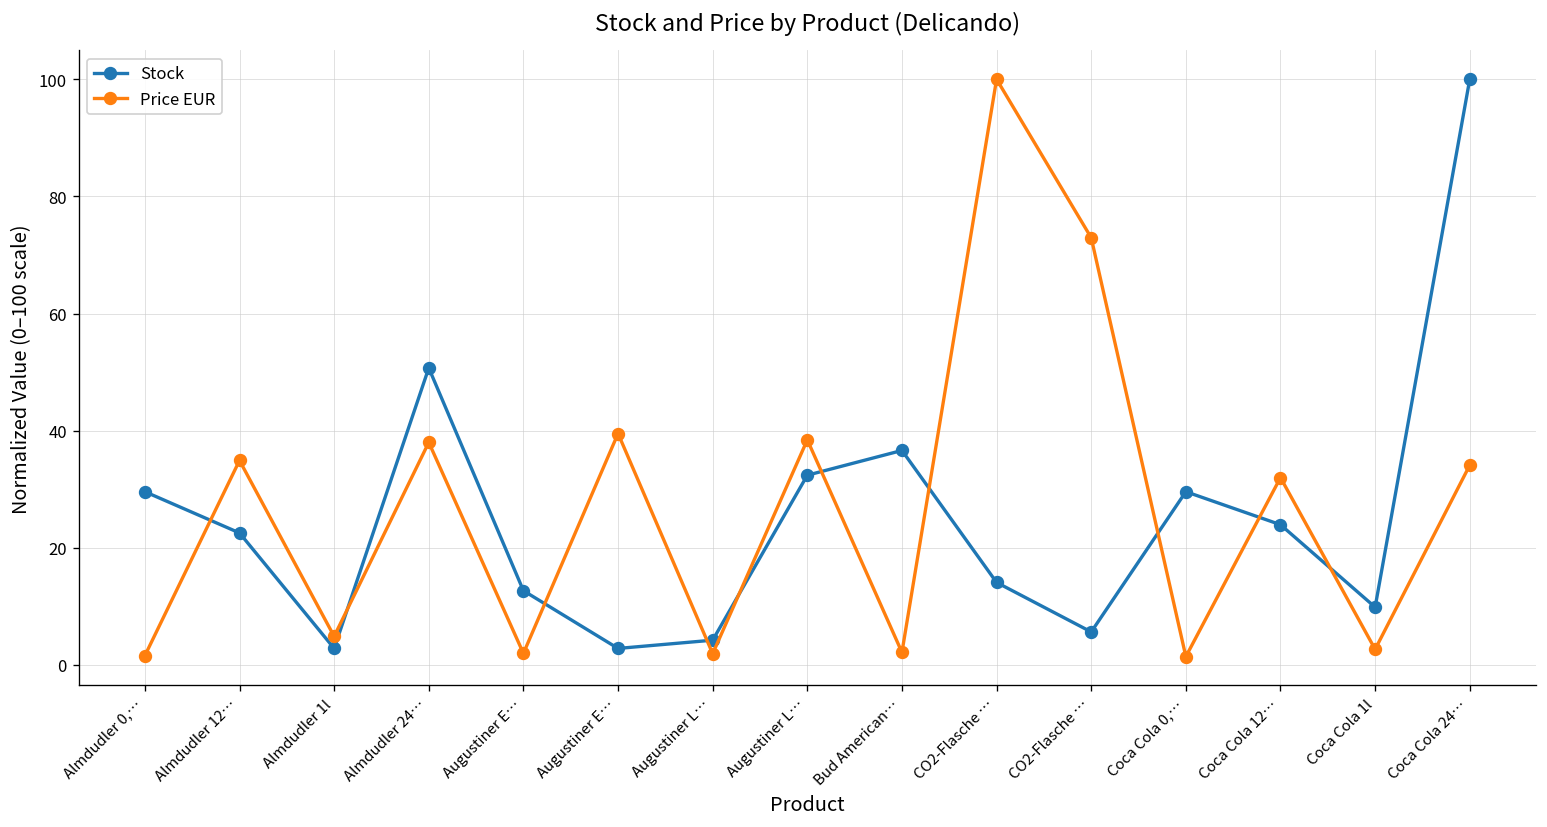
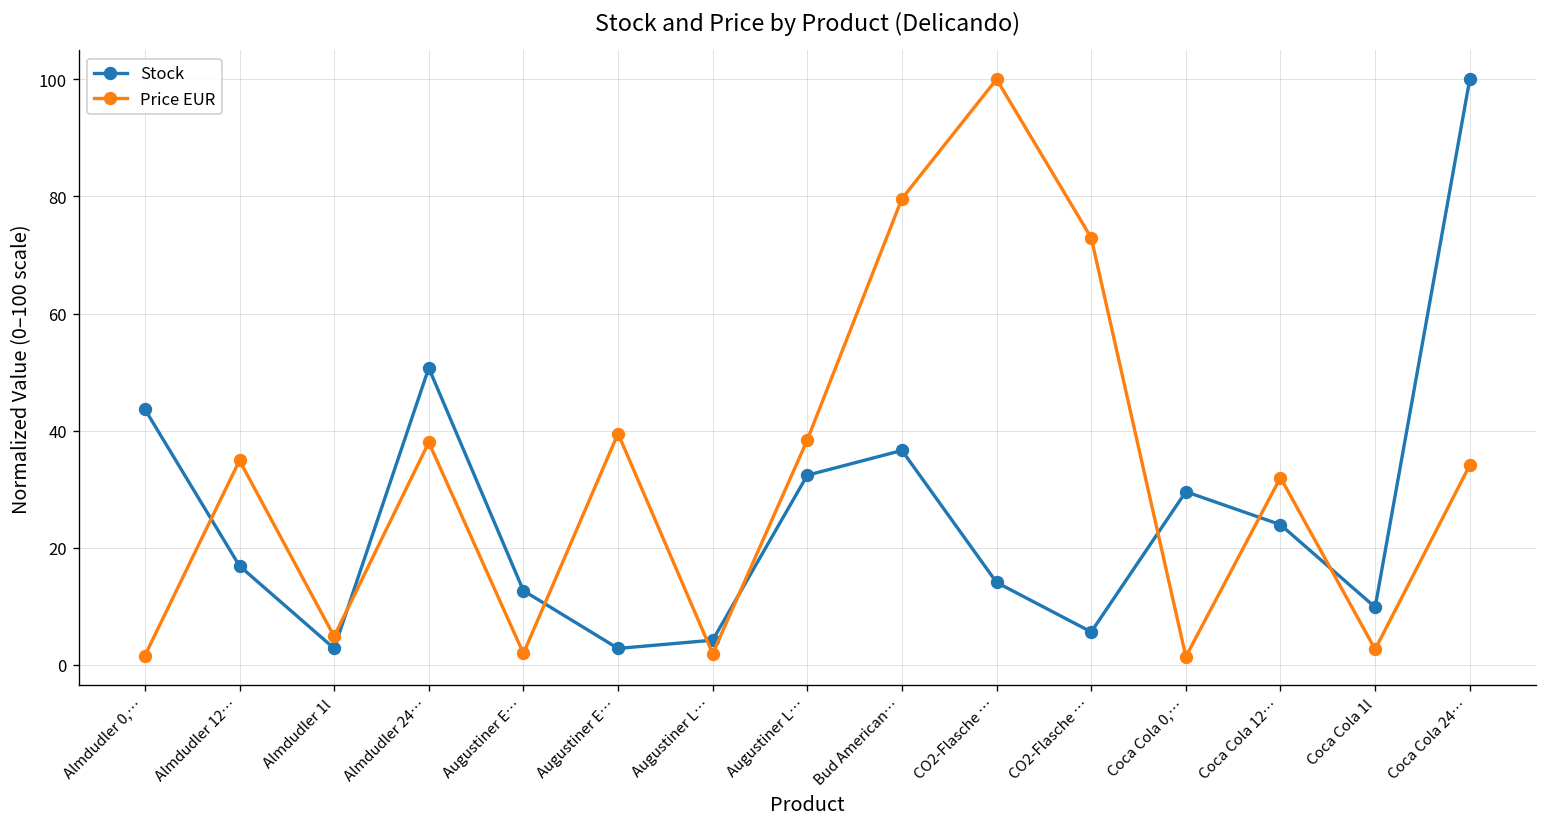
Stock, Almdudler 0,…: 30 -> 44
Stock, Almdudler 12…: 23 -> 17
Price EUR, Bud American…: 2 -> 80
